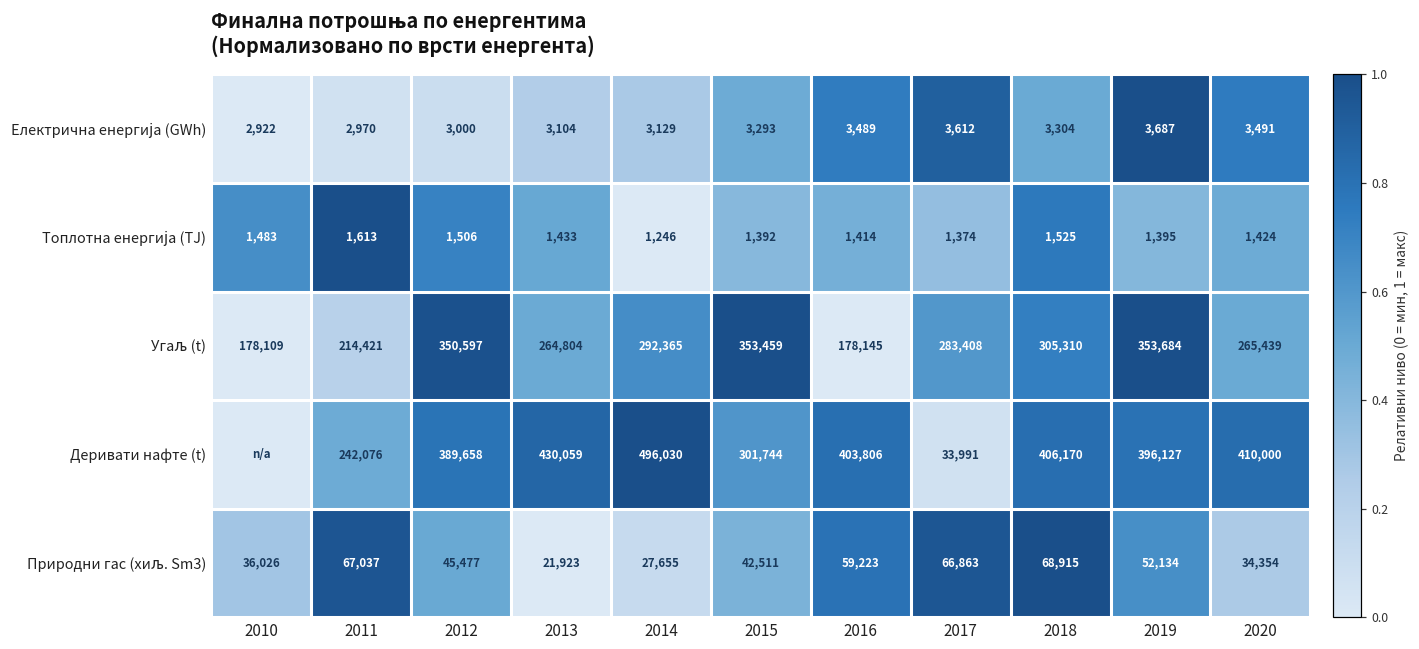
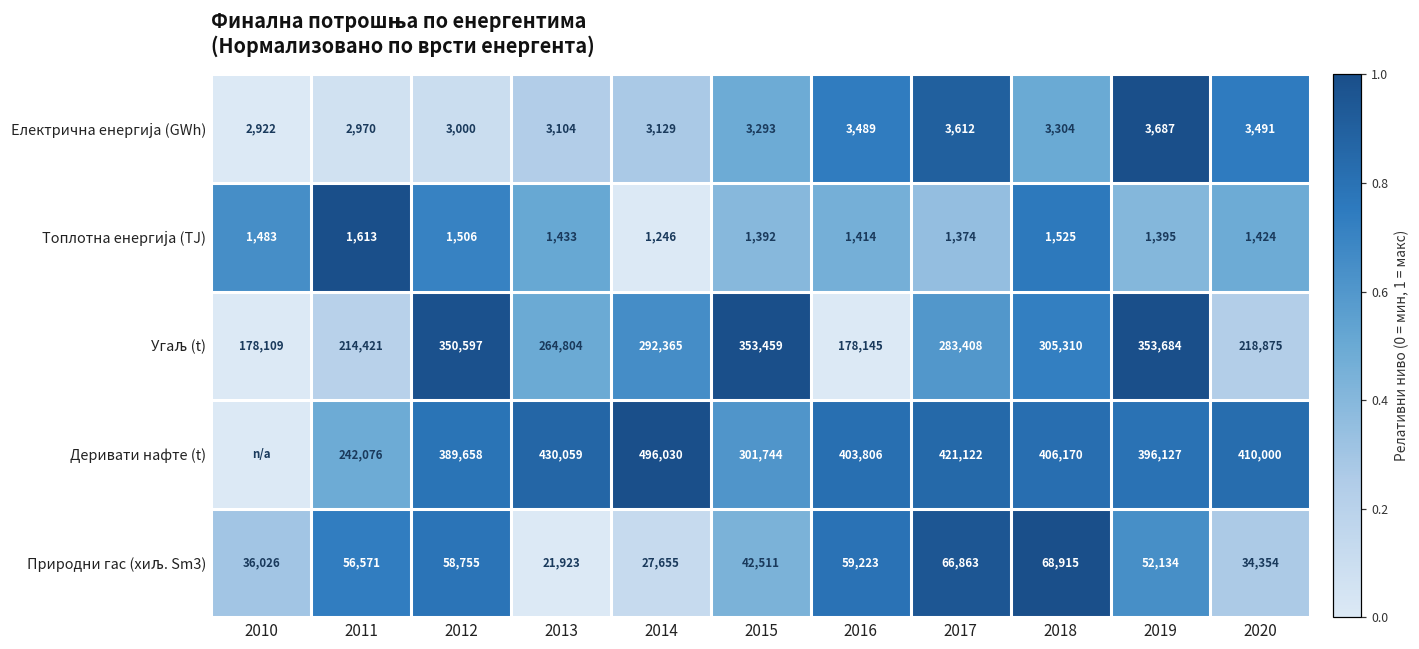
Угаљ (t), 2020: 265,439 -> 218,875
Деривати нафте (t), 2017: 33,991 -> 421,122
Природни гас (хиљ. Sm3), 2011: 67,037 -> 56,571
Природни гас (хиљ. Sm3), 2012: 45,477 -> 58,755
